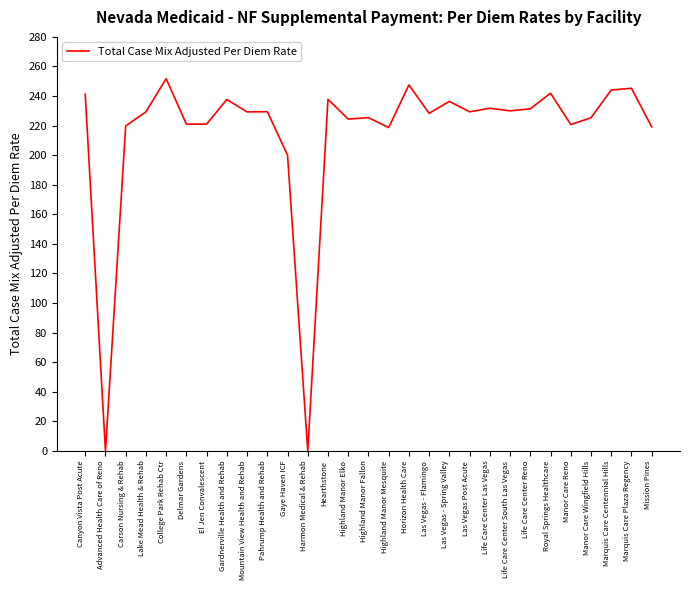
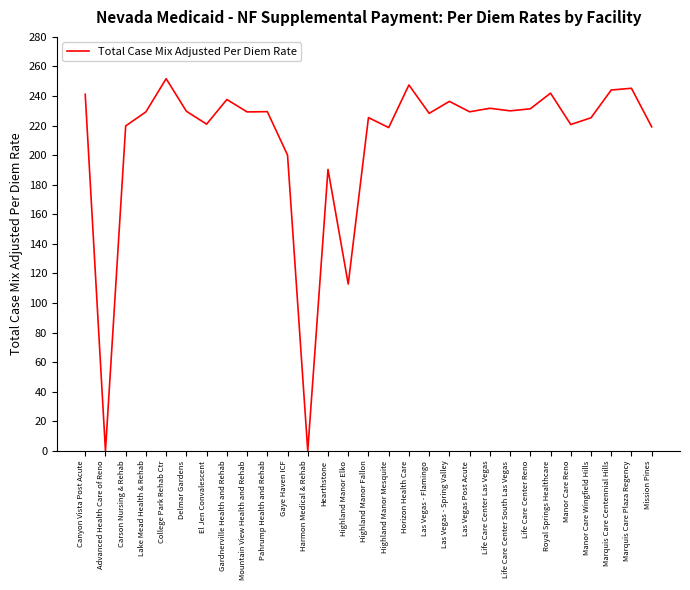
Delmar Gardens: 221 -> 230
Hearthstone: 238 -> 190
Highland Manor Elko: 224 -> 113
